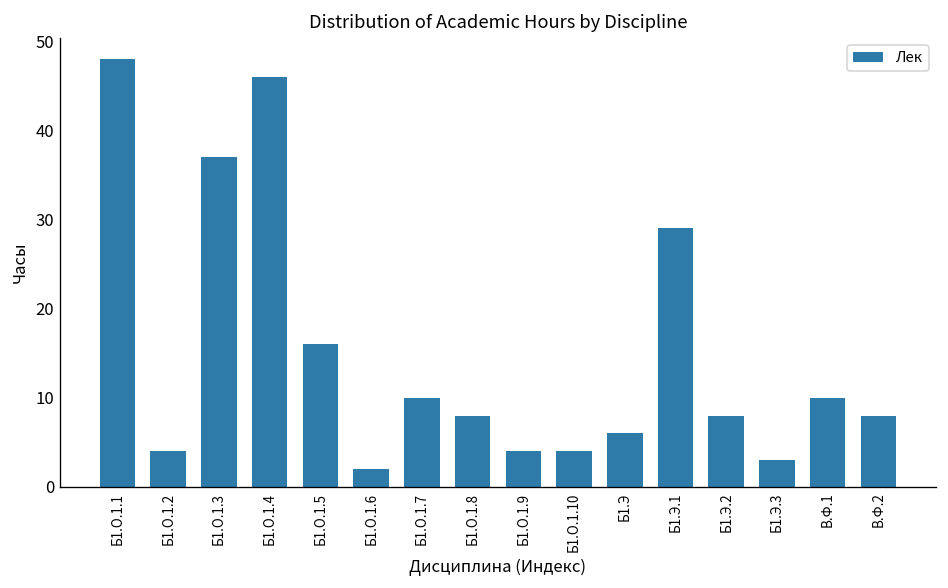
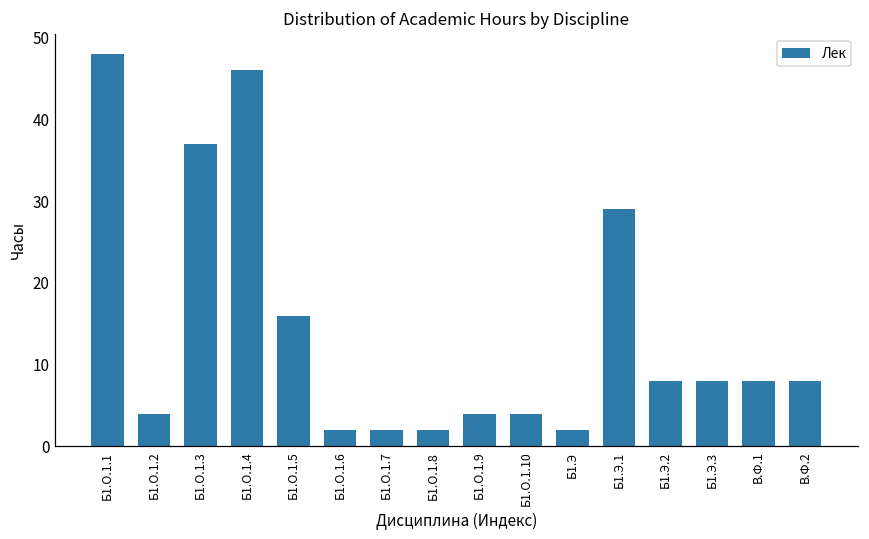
Б1.О.1.7: 10 -> 2
Б1.О.1.8: 8 -> 2
Б1.Э: 6 -> 2
Б1.Э.3: 3 -> 8
В.Ф.1: 10 -> 8
